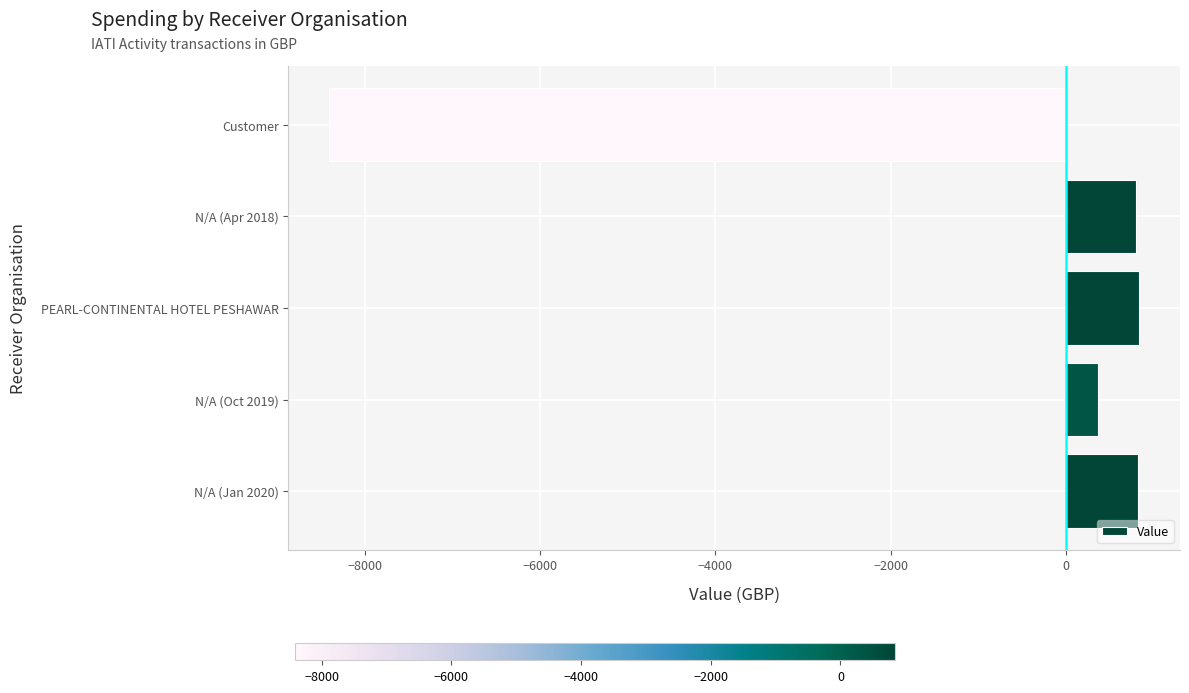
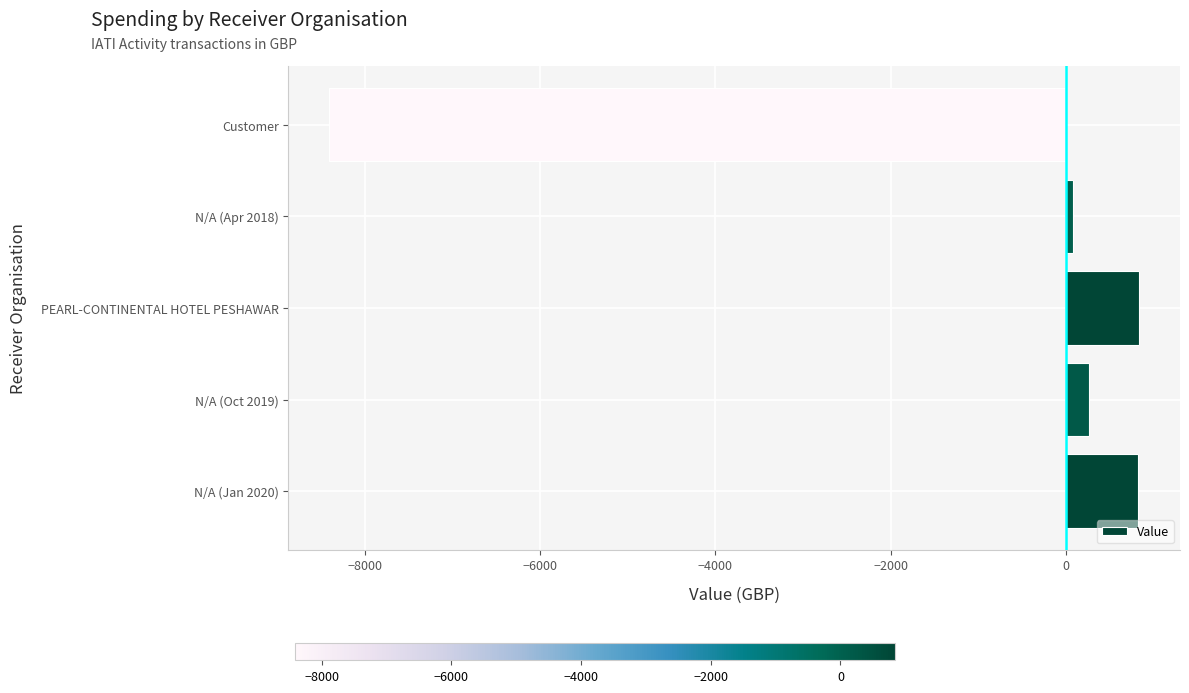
N/A (Apr 2018): 800 -> 100
N/A (Oct 2019): 400 -> 300
